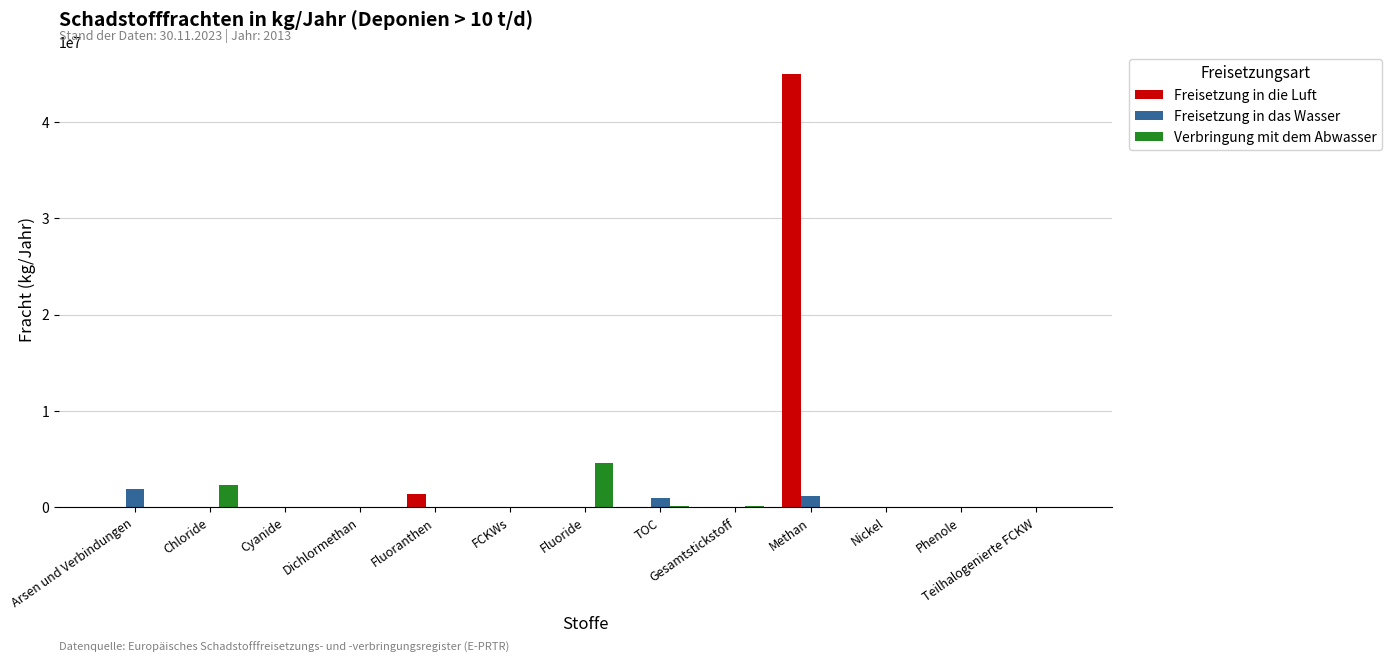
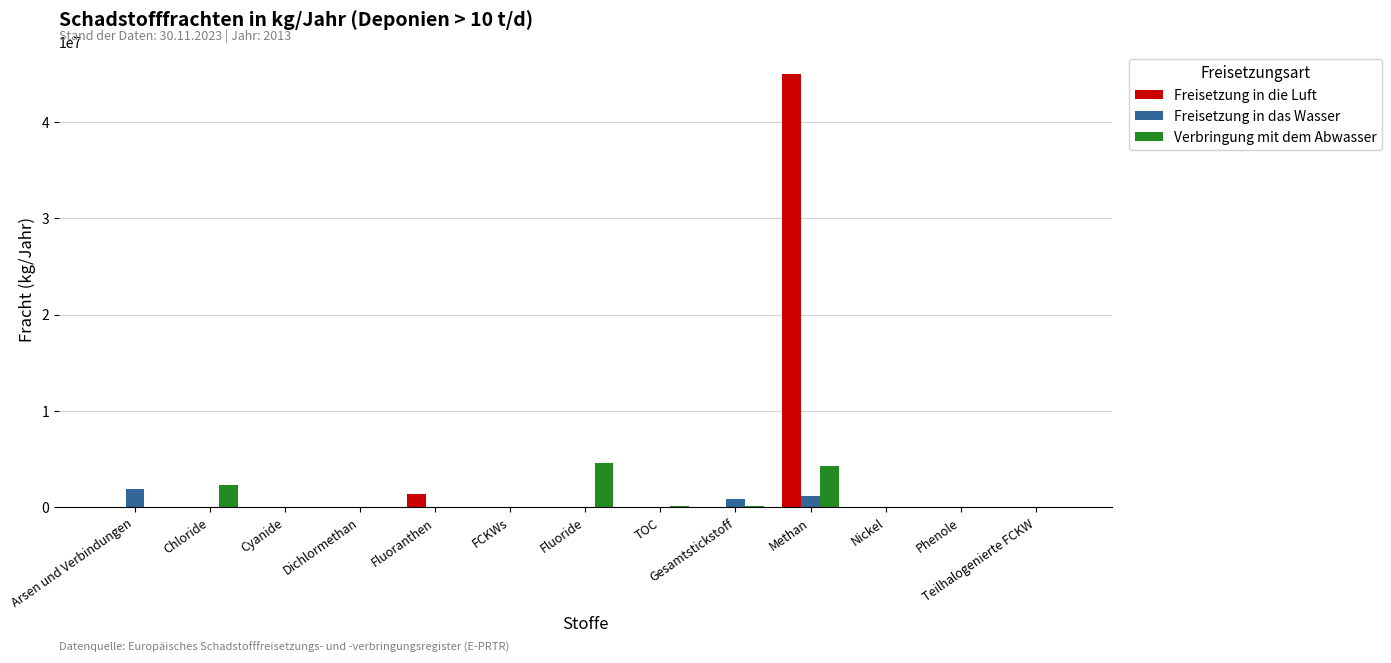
Freisetzung in das Wasser, TOC: 1000000 -> 0
Freisetzung in das Wasser, Gesamtstickstoff: 0 -> 1000000
Verbringung mit dem Abwasser, Methan: 0 -> 4000000
